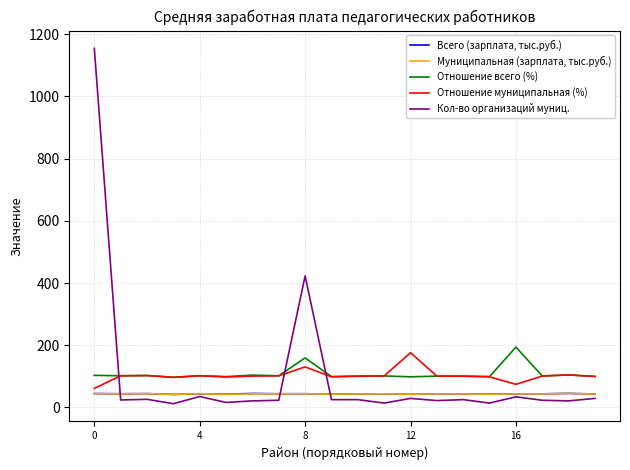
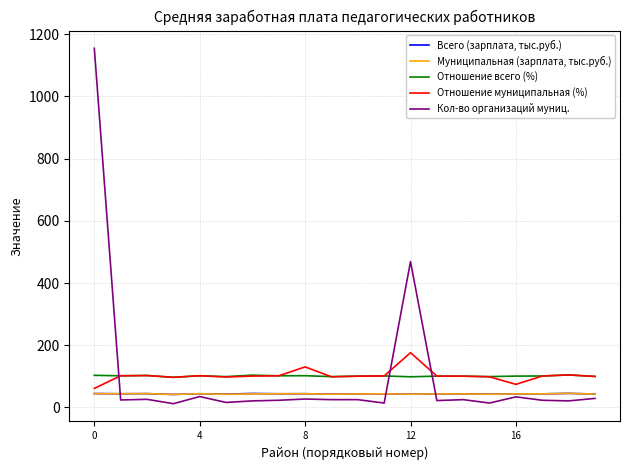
Отношение всего (%), 8: 160 -> 100
Кол-во организаций муниц., 8: 420 -> 30
Кол-во организаций муниц., 12: 30 -> 470
Отношение всего (%), 16: 190 -> 100
